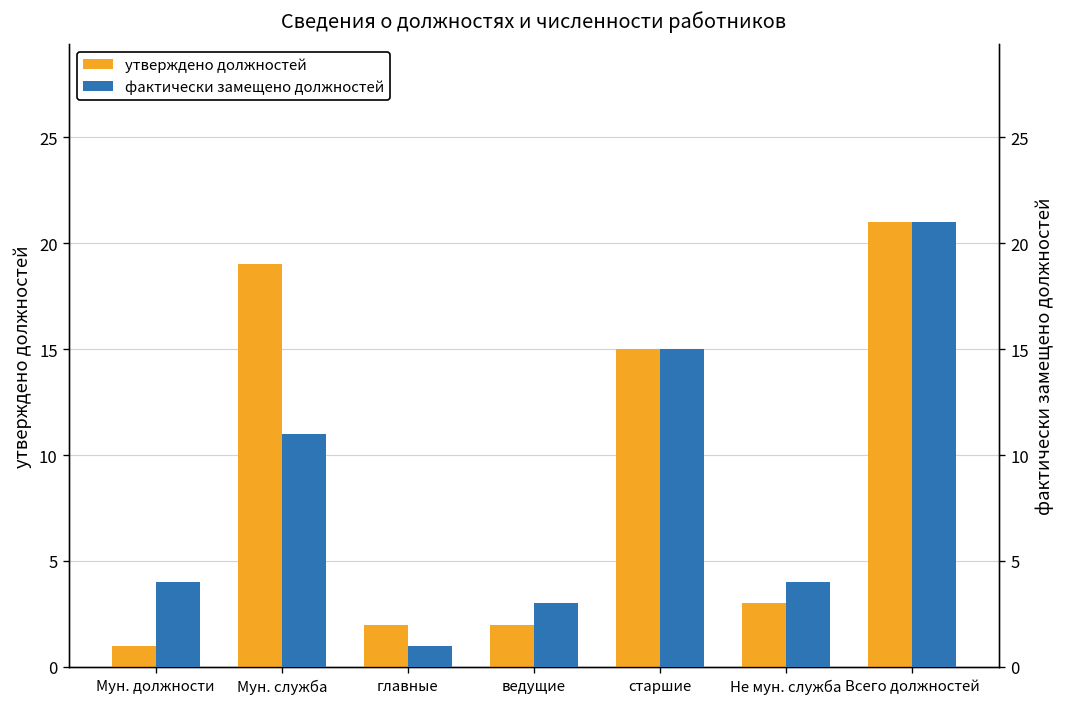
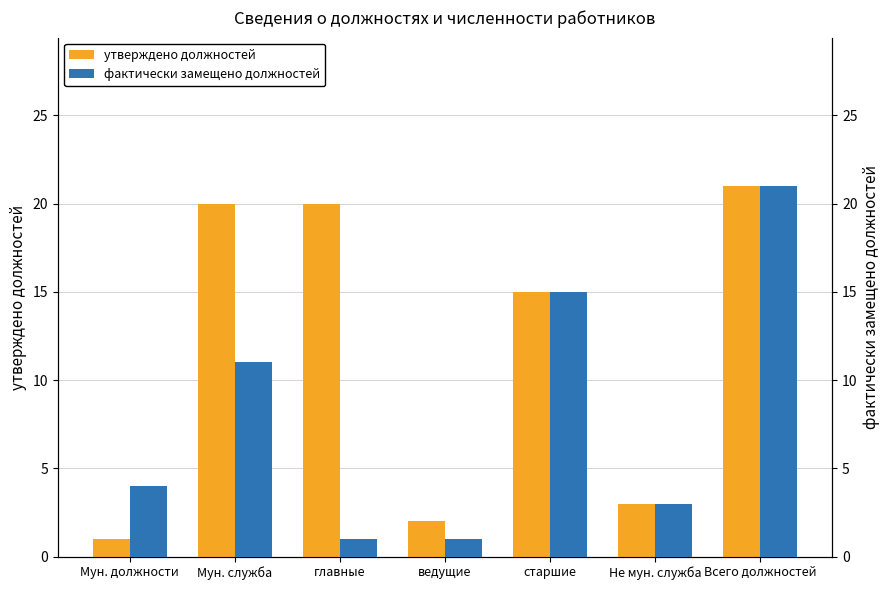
утверждено должностей, Мун. служба: 19 -> 20
утверждено должностей, главные: 2 -> 20
фактически замещено должностей, ведущие: 3 -> 1
фактически замещено должностей, Не мун. служба: 4 -> 3
